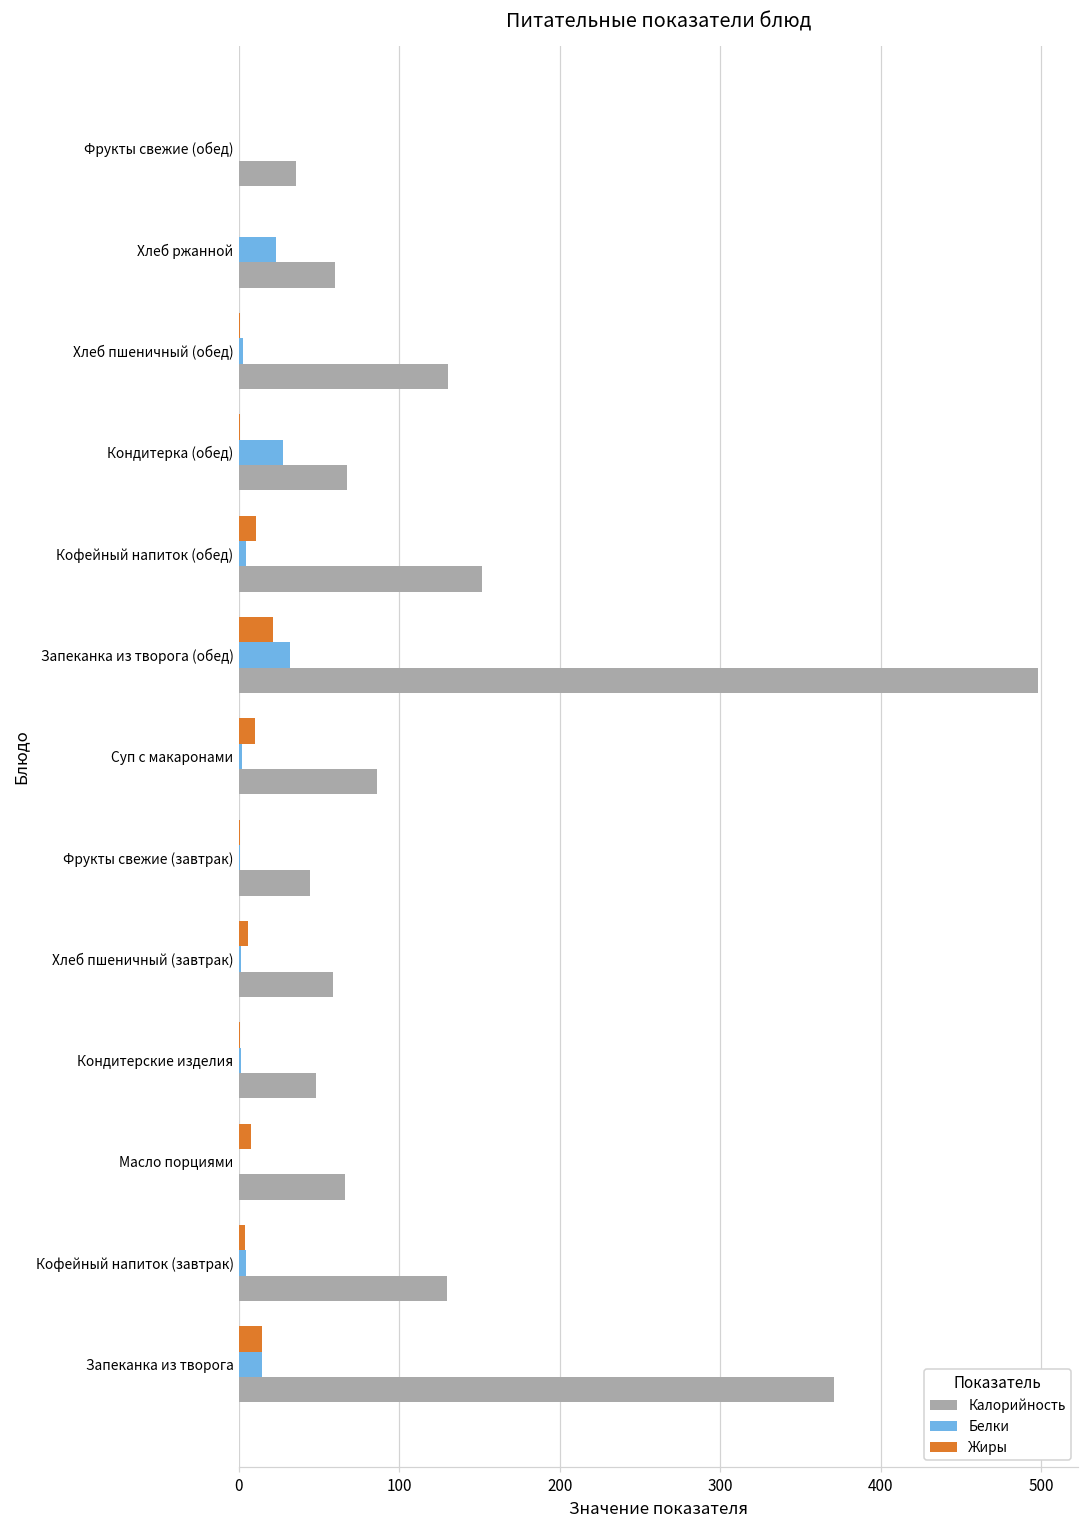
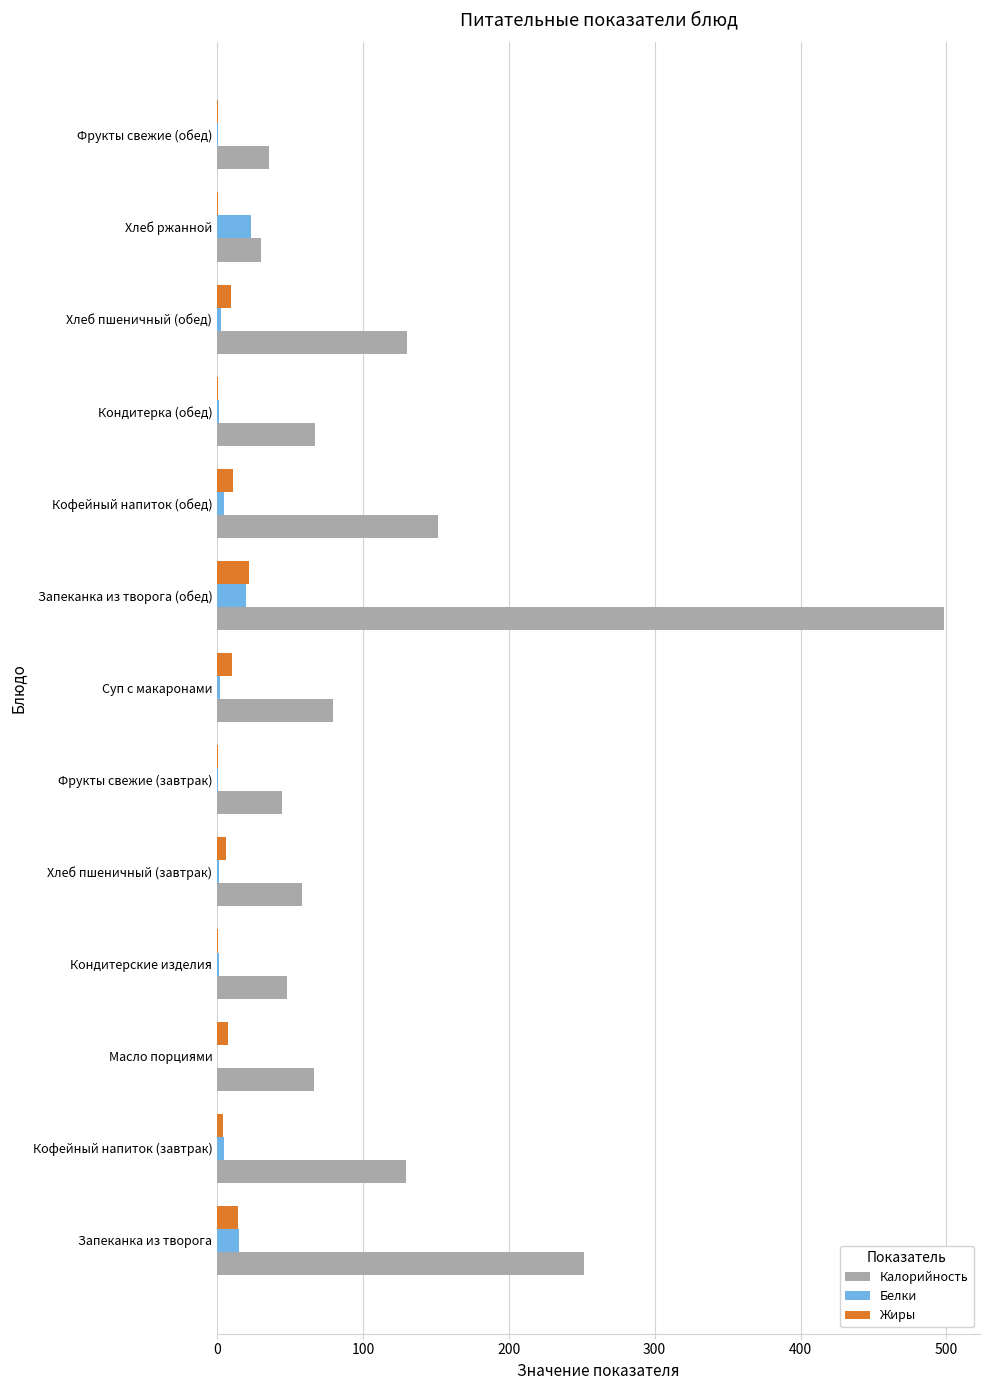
Калорийность, Хлеб ржанной: 60 -> 30
Жиры, Хлеб пшеничный (обед): 0 -> 10
Белки, Кондитерка (обед): 27 -> 1
Белки, Запеканка из творога (обед): 32 -> 20
Калорийность, Суп с макаронами: 86 -> 79
Калорийность, Запеканка из творога: 371 -> 251
